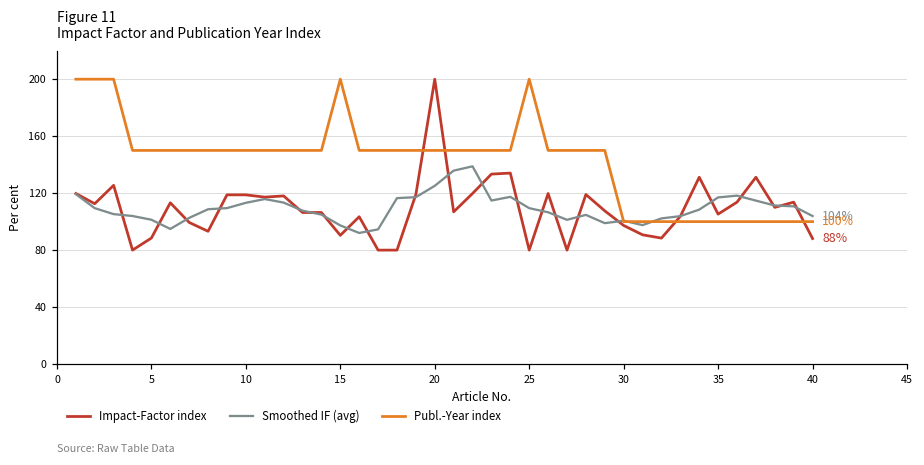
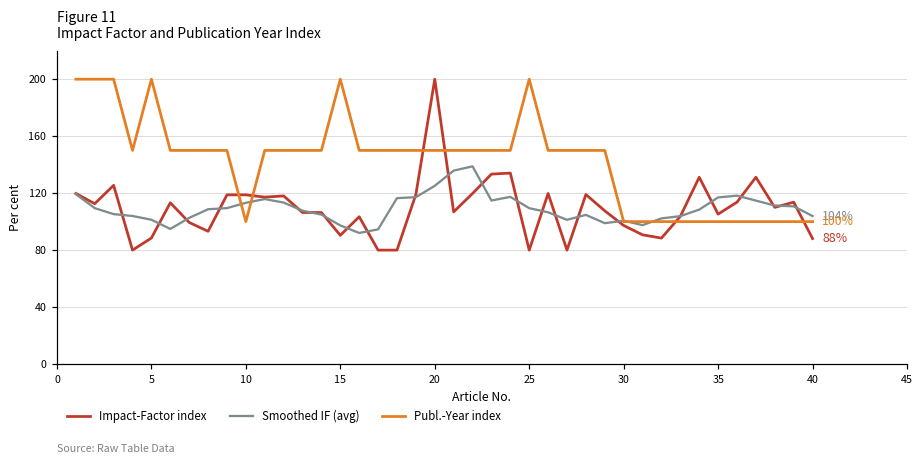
Publ.-Year index, 5: 150 -> 200
Publ.-Year index, 10: 150 -> 100
